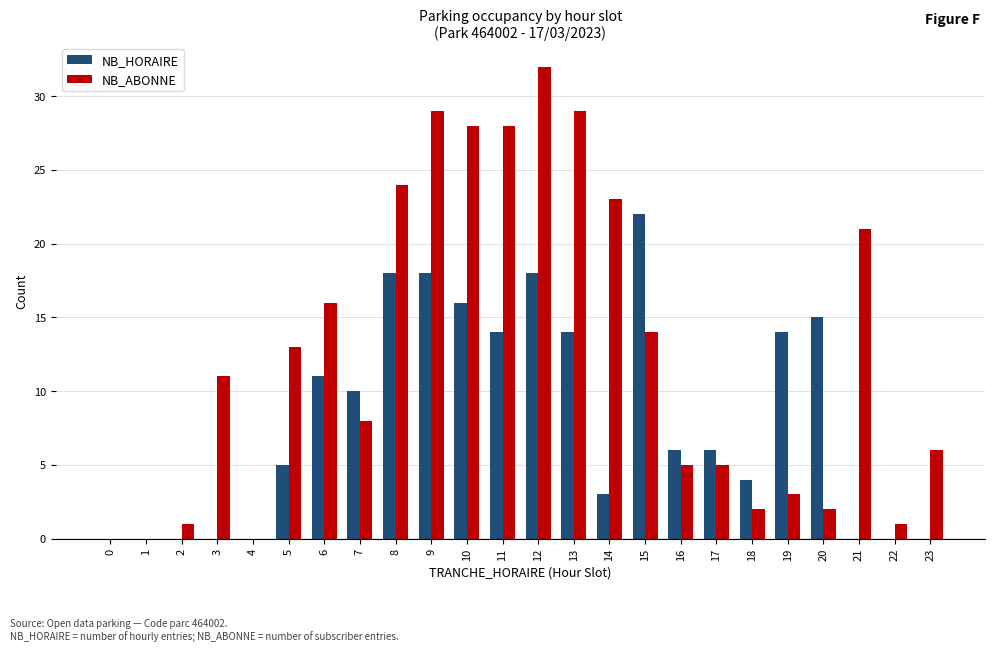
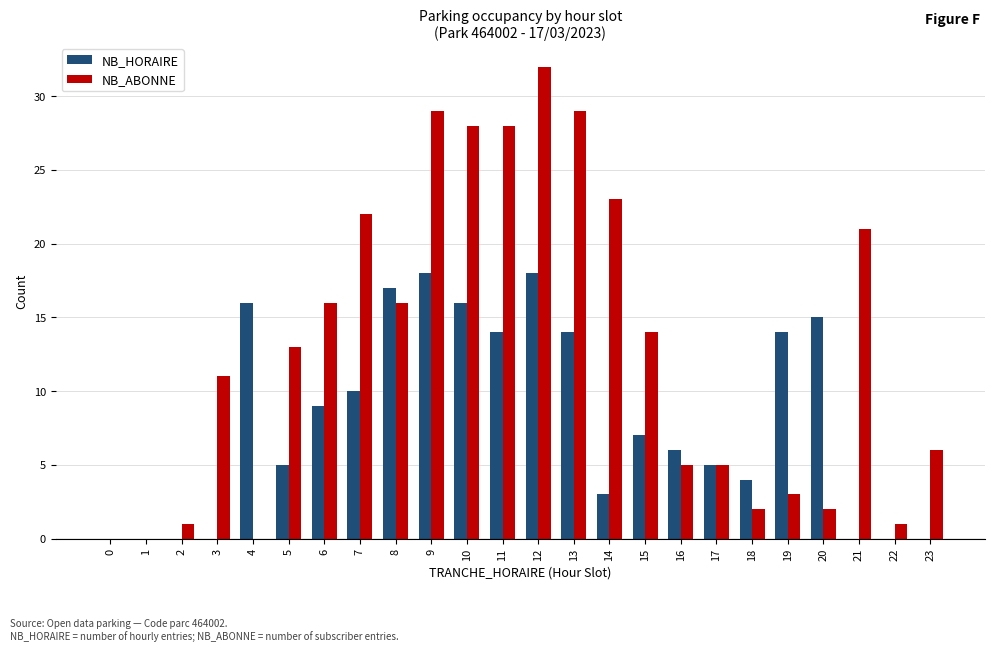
NB_HORAIRE, 4: 0 -> 16
NB_HORAIRE, 6: 11 -> 9
NB_ABONNE, 7: 8 -> 22
NB_HORAIRE, 8: 18 -> 17
NB_ABONNE, 8: 24 -> 16
NB_HORAIRE, 15: 22 -> 7
NB_HORAIRE, 17: 6 -> 5
